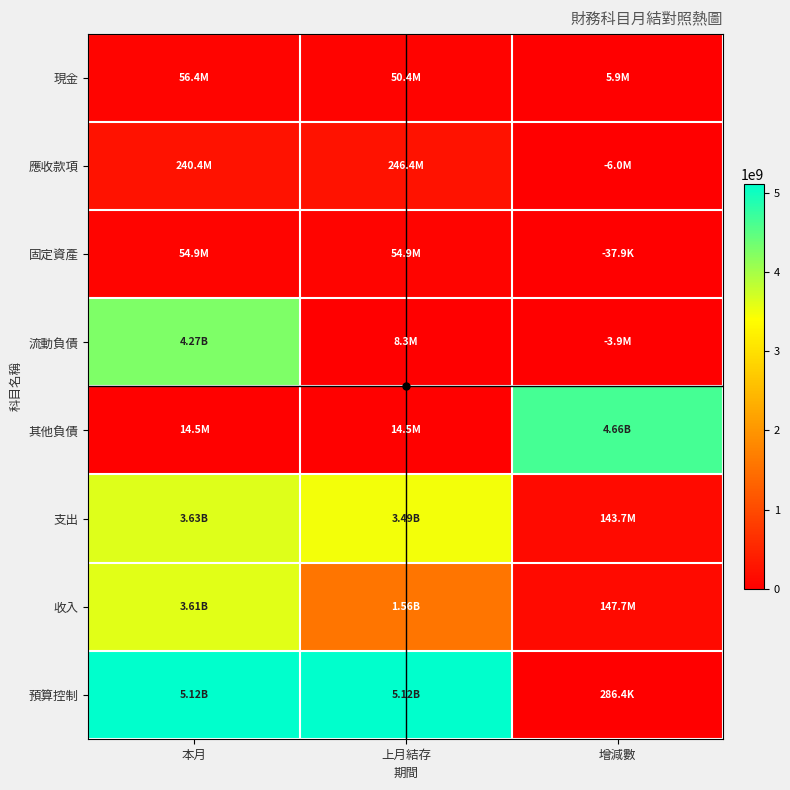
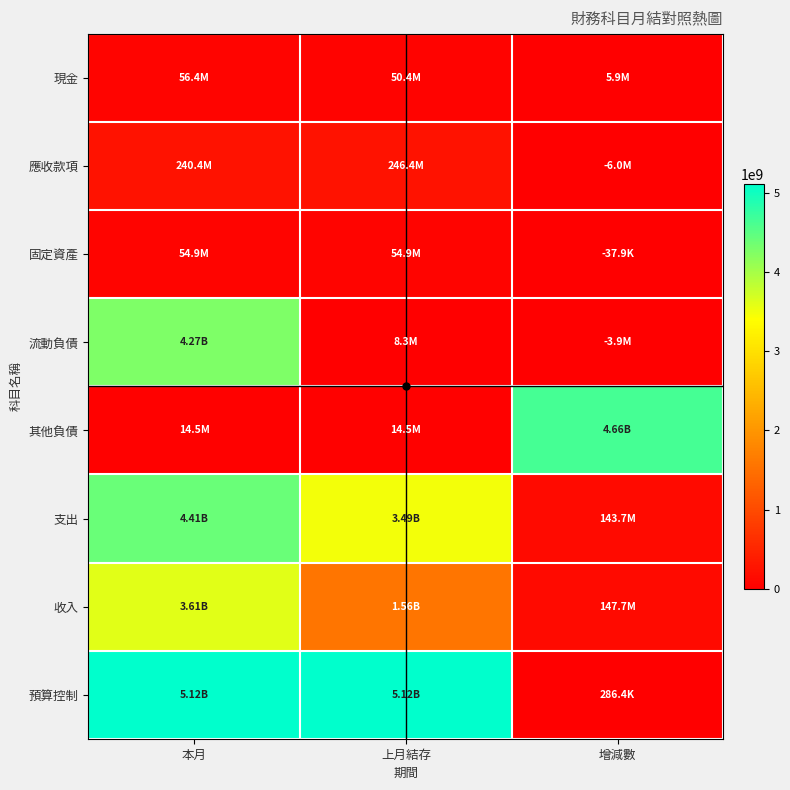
支出, 本月: 3.63B -> 4.41B
